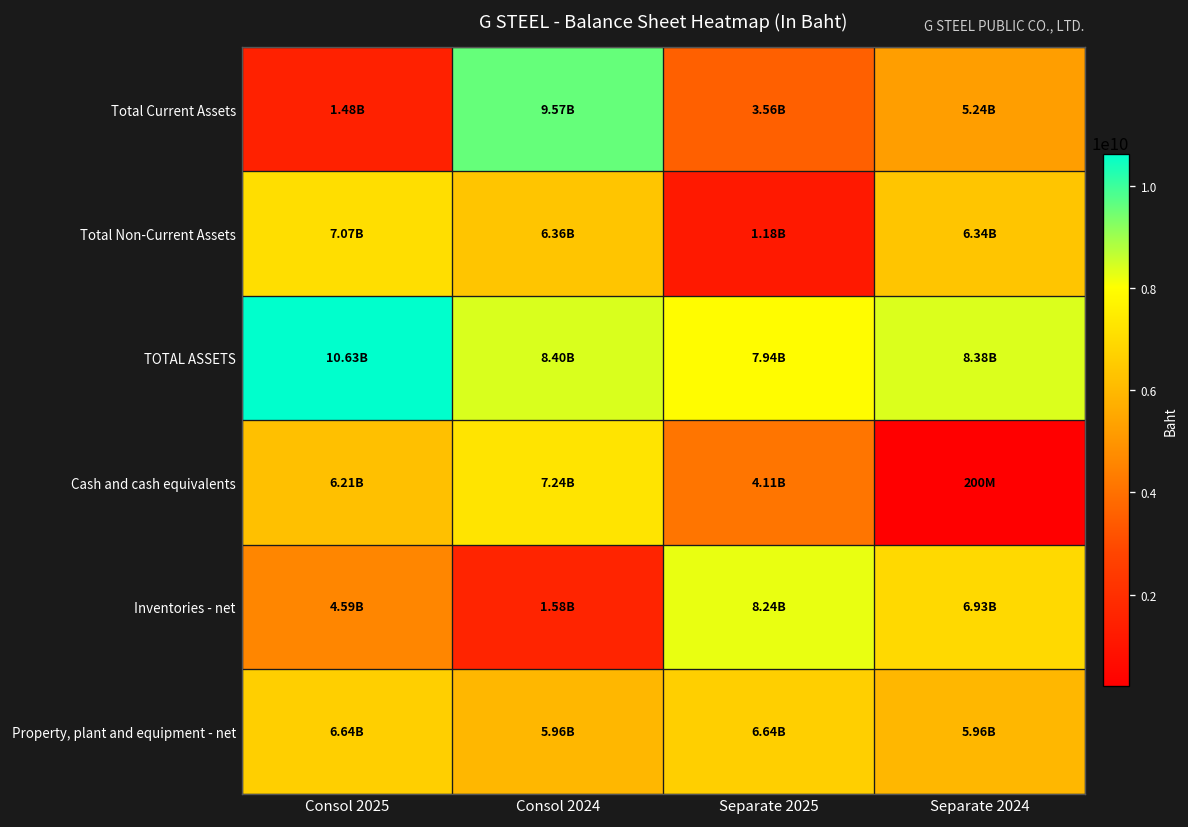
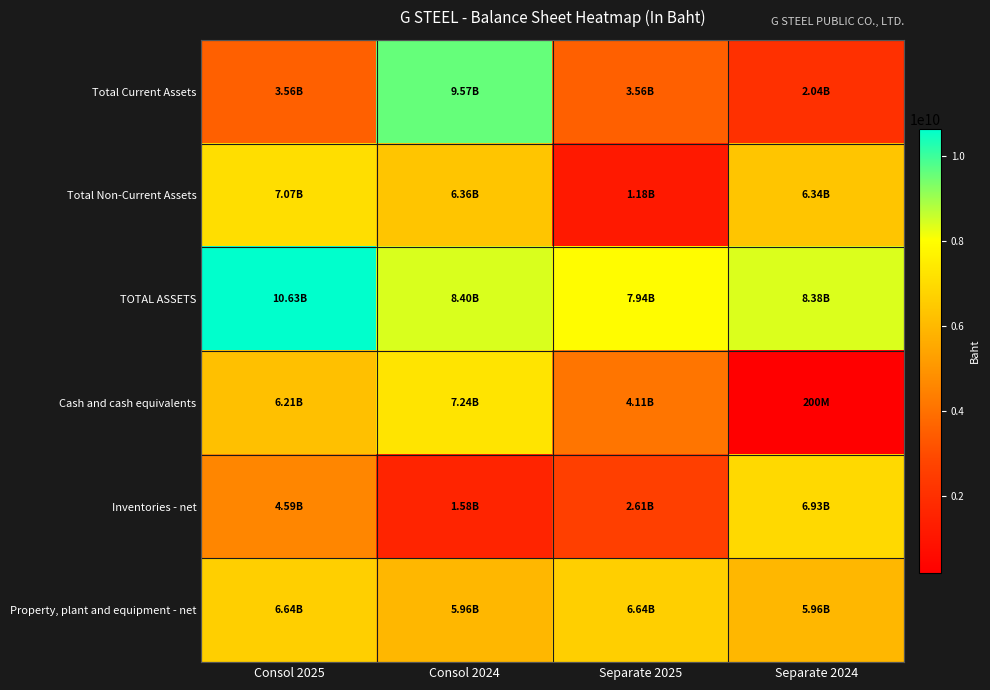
Total Current Assets, Consol 2025: 1.48B -> 3.56B
Total Current Assets, Separate 2024: 5.24B -> 2.04B
Inventories - net, Separate 2025: 8.24B -> 2.61B
